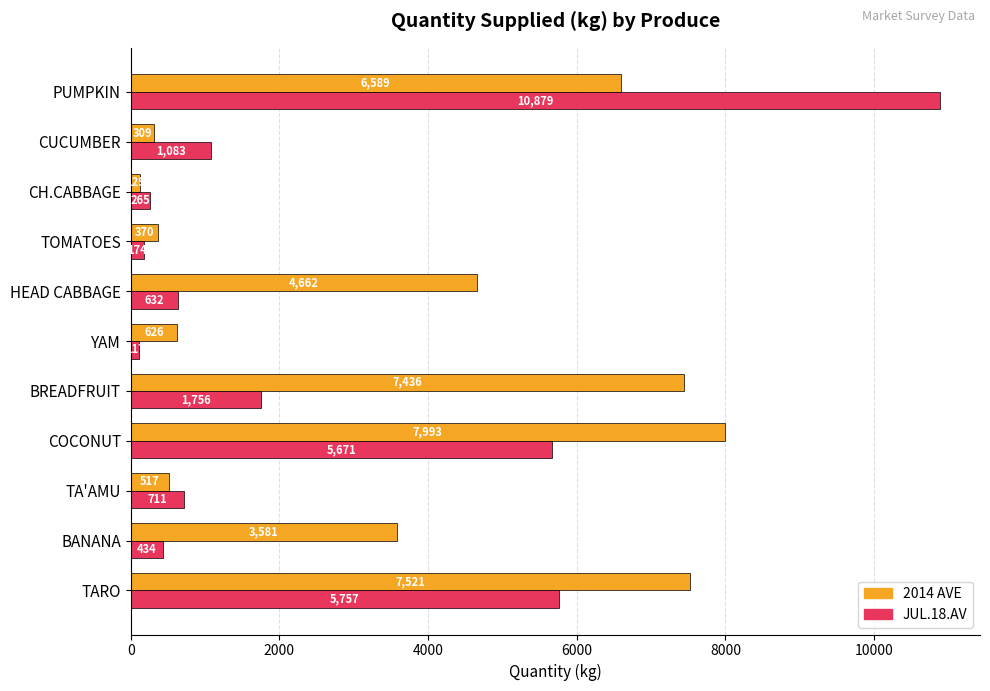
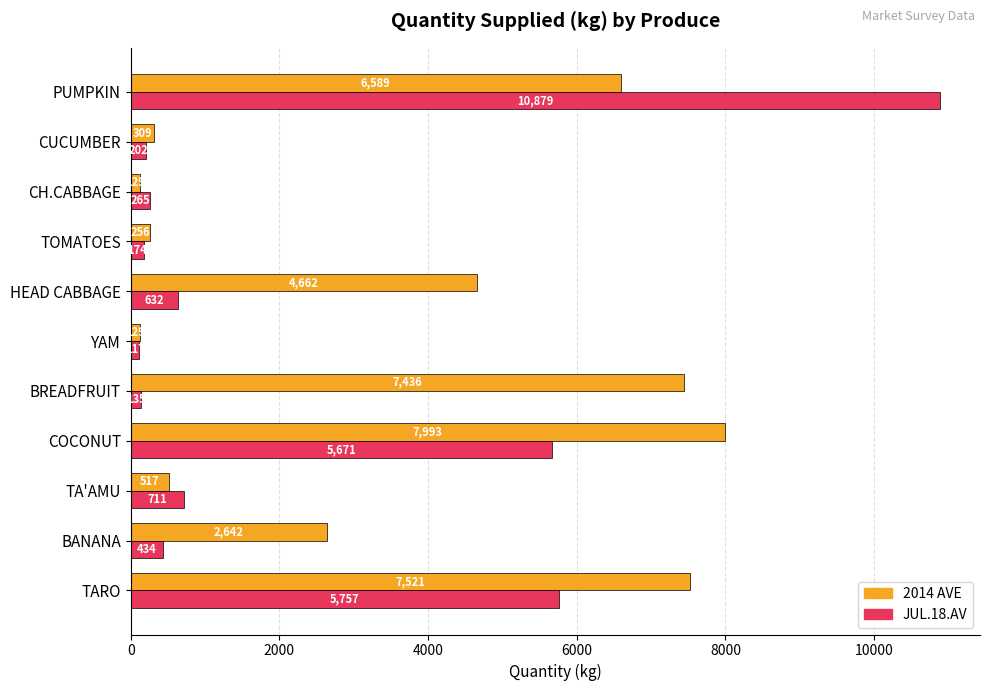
JUL.18.AV, CUCUMBER: 1,083 -> 202
2014 AVE, TOMATOES: 370 -> 256
2014 AVE, YAM: 600 -> 100
JUL.18.AV, BREADFRUIT: 1800 -> 100
2014 AVE, BANANA: 3,581 -> 2,642
